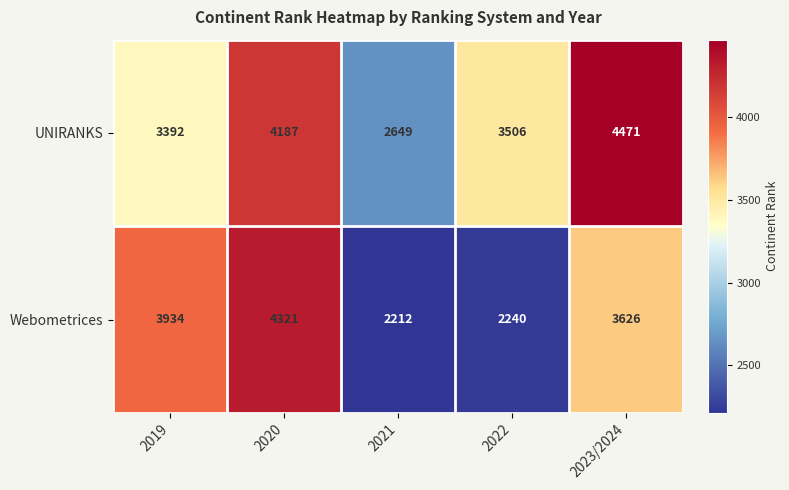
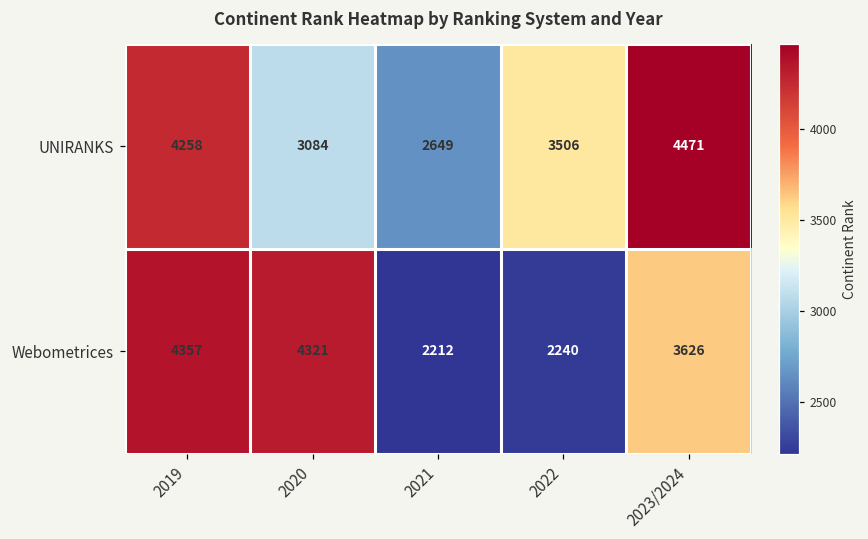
UNIRANKS, 2019: 3392 -> 4258
UNIRANKS, 2020: 4187 -> 3084
Webometrices, 2019: 3934 -> 4357
